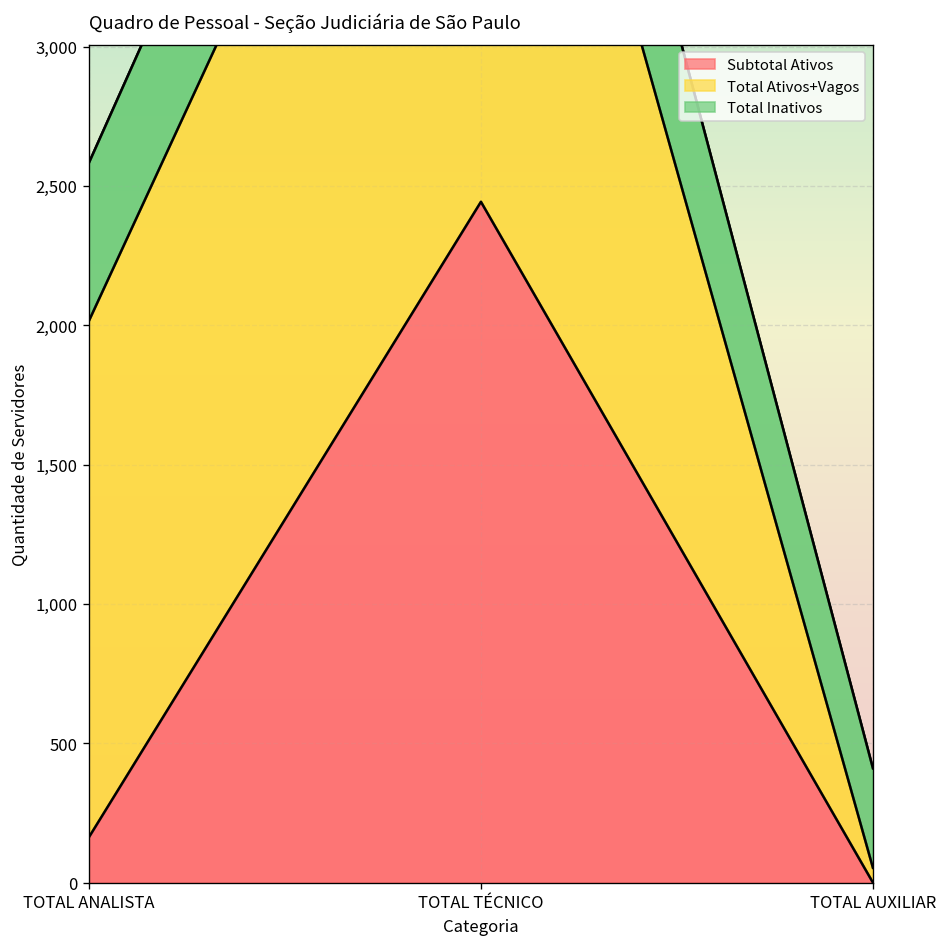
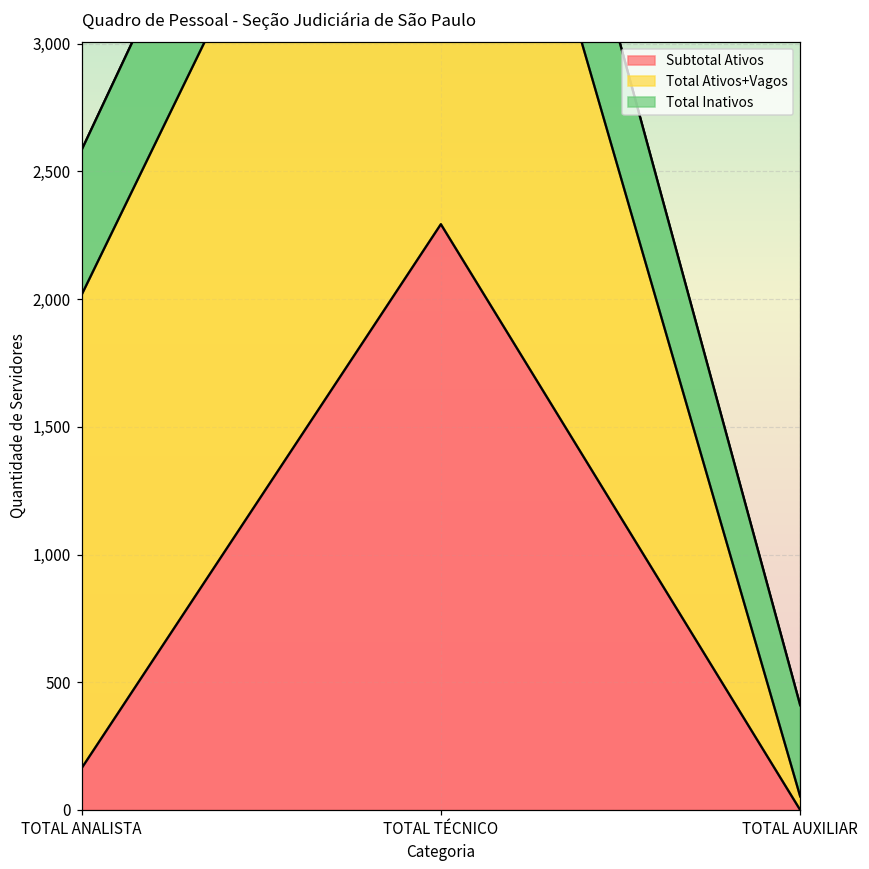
Subtotal Ativos, TOTAL TÉCNICO: 2,440 -> 2,290
